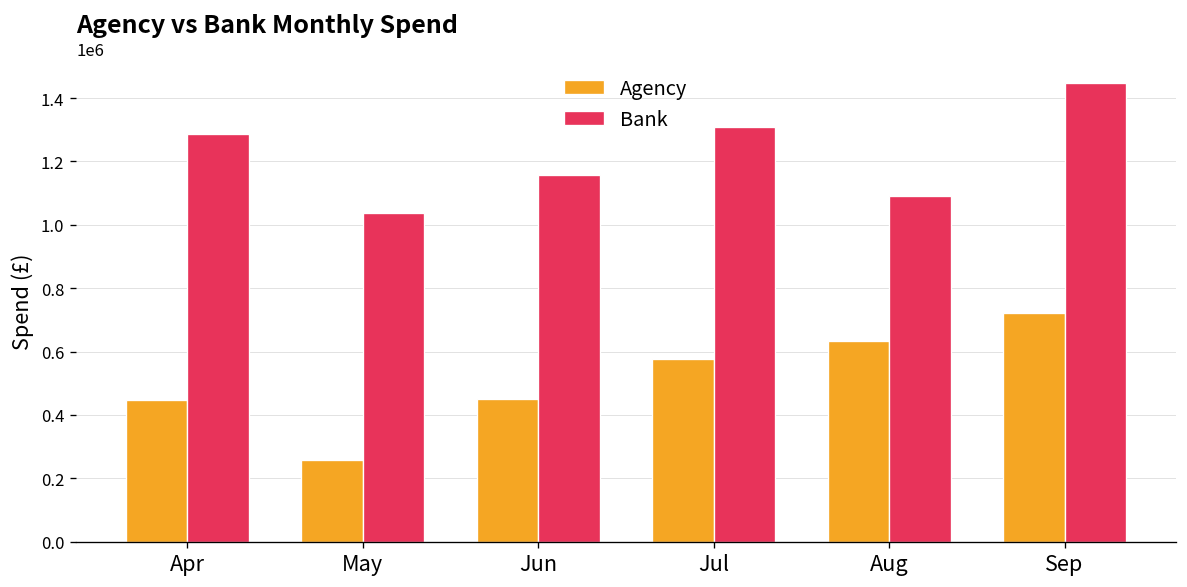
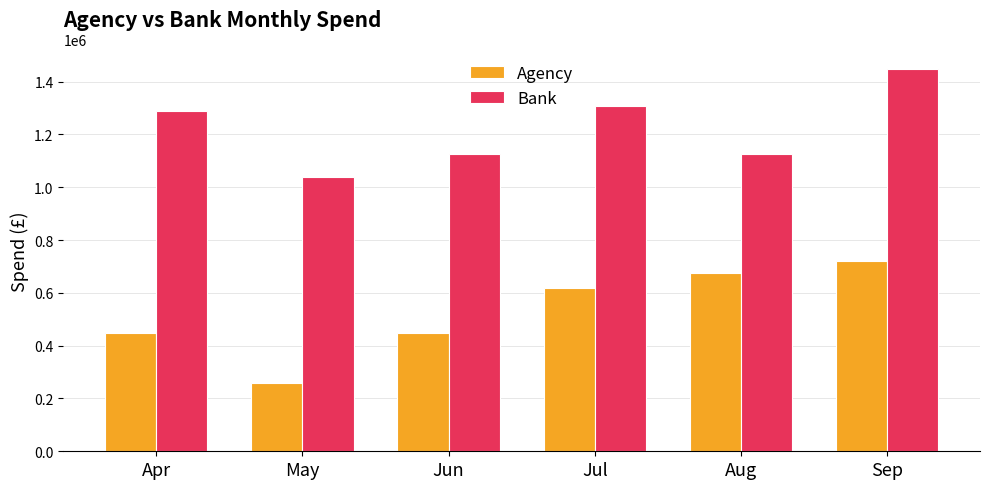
Bank, Jun: 1160000 -> 1120000
Agency, Jul: 580000 -> 620000
Agency, Aug: 630000 -> 670000
Bank, Aug: 1090000 -> 1120000
